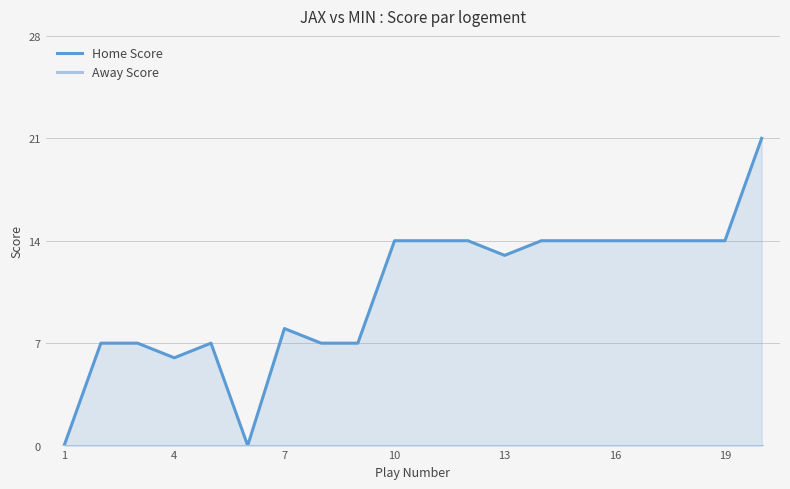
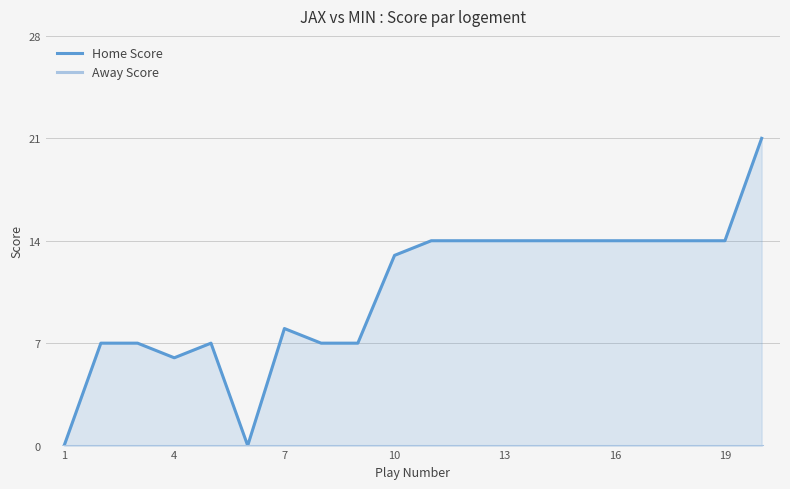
Home Score, 10: 14 -> 13
Home Score, 13: 13 -> 14
